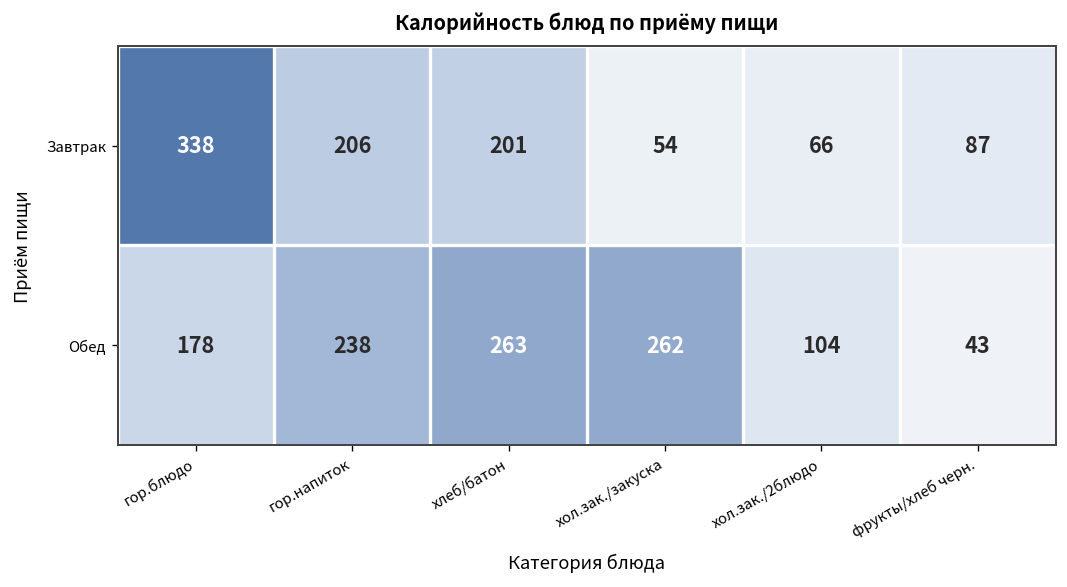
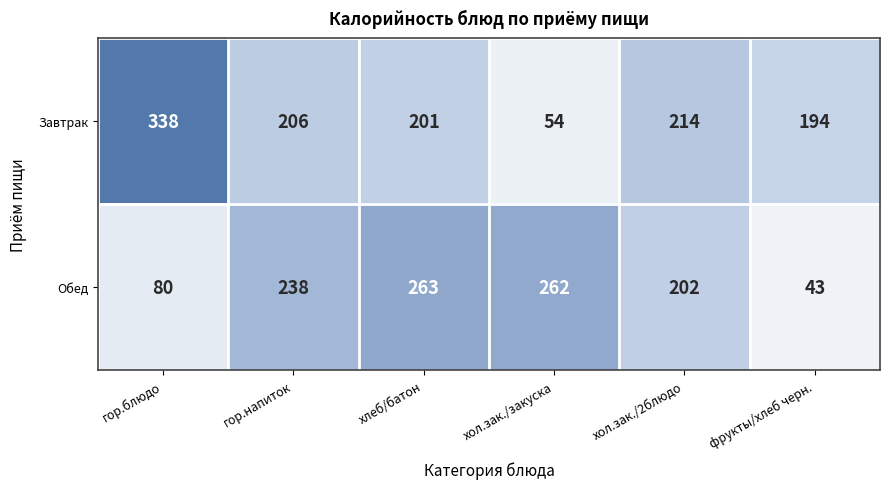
Завтрак, хол.зак./2блюдо: 66 -> 214
Завтрак, фрукты/хлеб черн.: 87 -> 194
Обед, гор.блюдо: 178 -> 80
Обед, хол.зак./2блюдо: 104 -> 202
